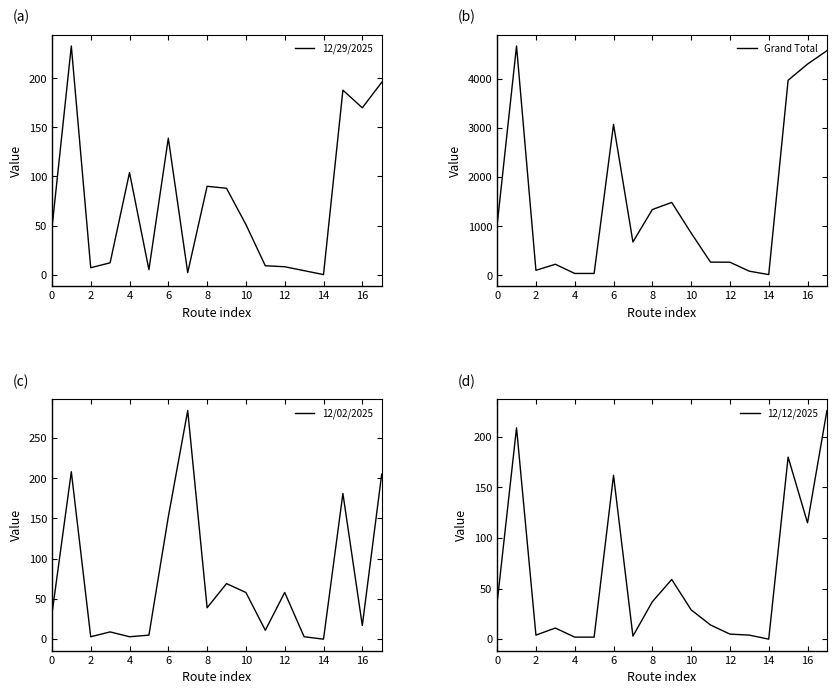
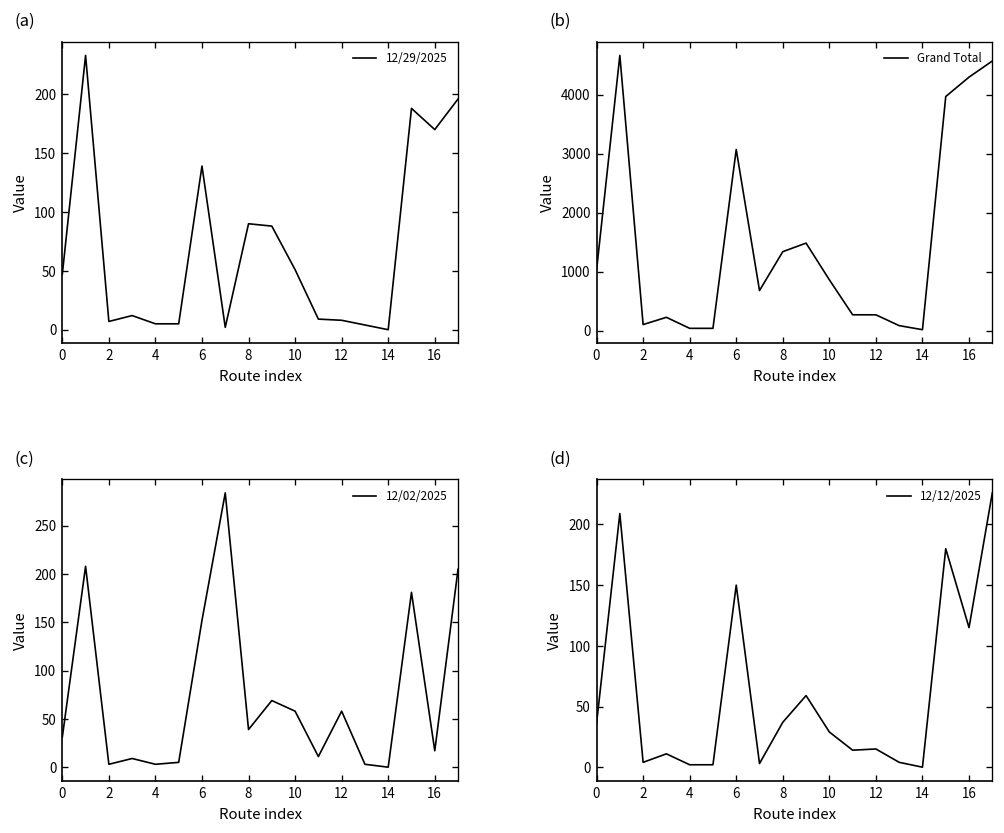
(a), 4: 100 -> 10
(d), 6: 162 -> 150
(d), 12: 5 -> 15
